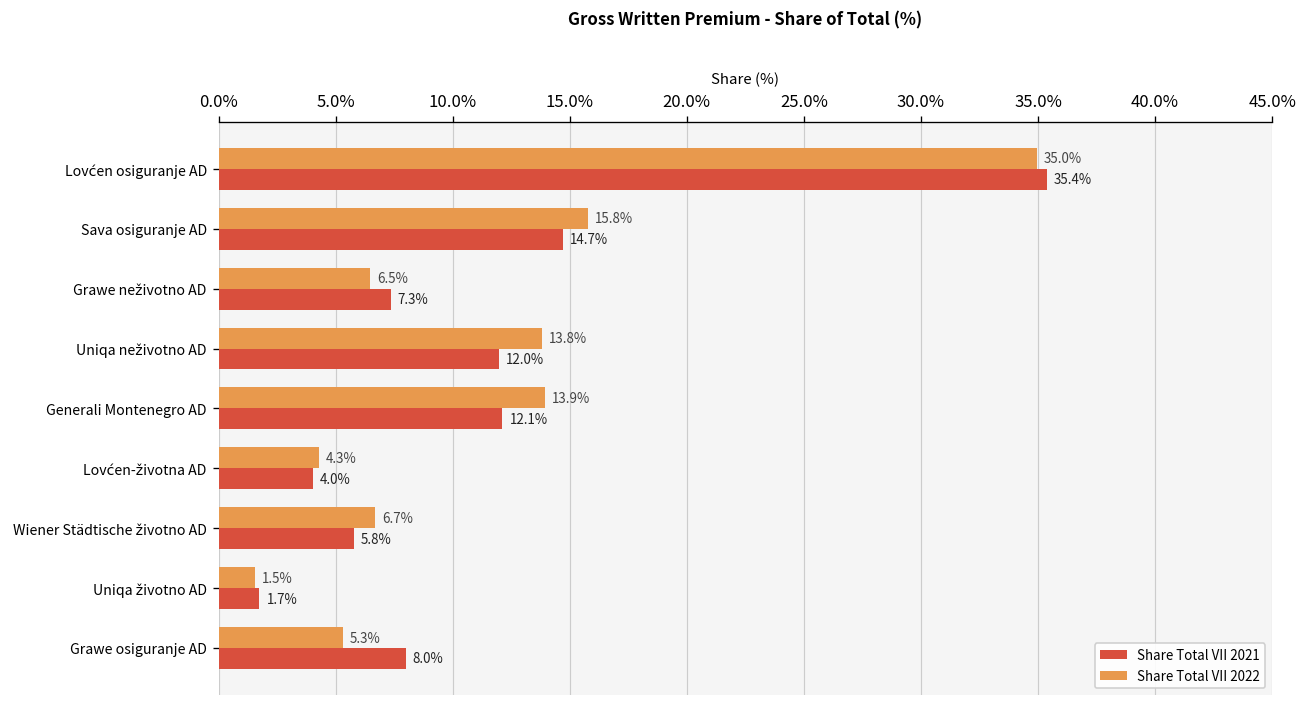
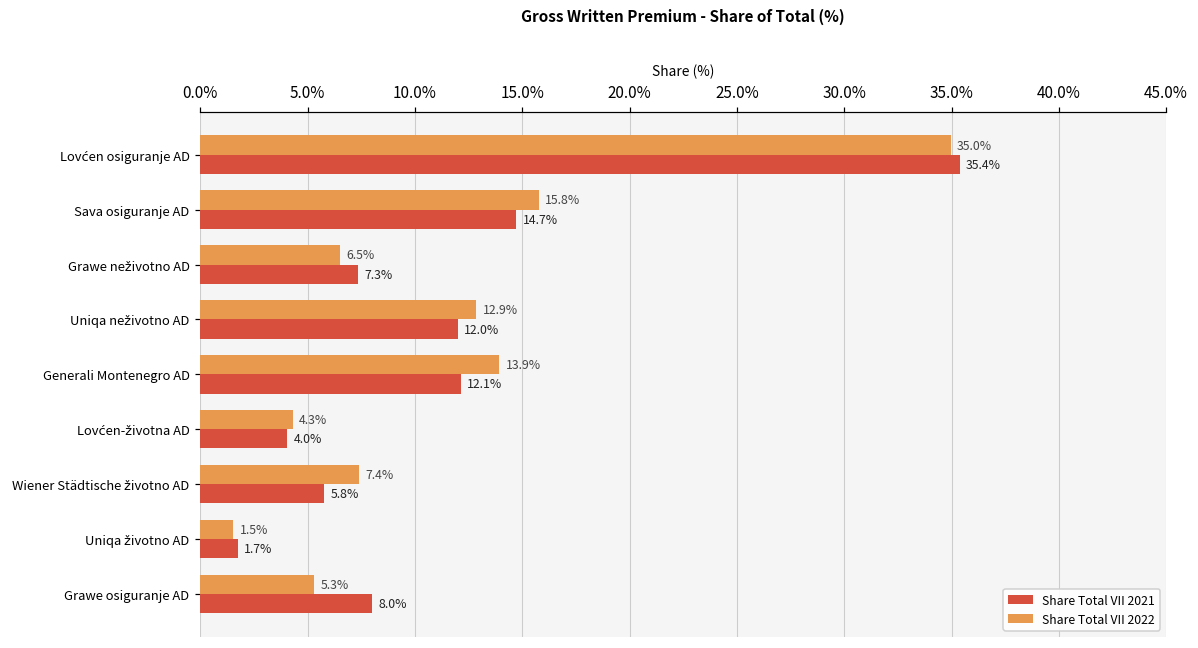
Share Total VII 2022, Uniqa neživotno AD: 13.8% -> 12.9%
Share Total VII 2022, Wiener Städtische životno AD: 6.7% -> 7.4%
